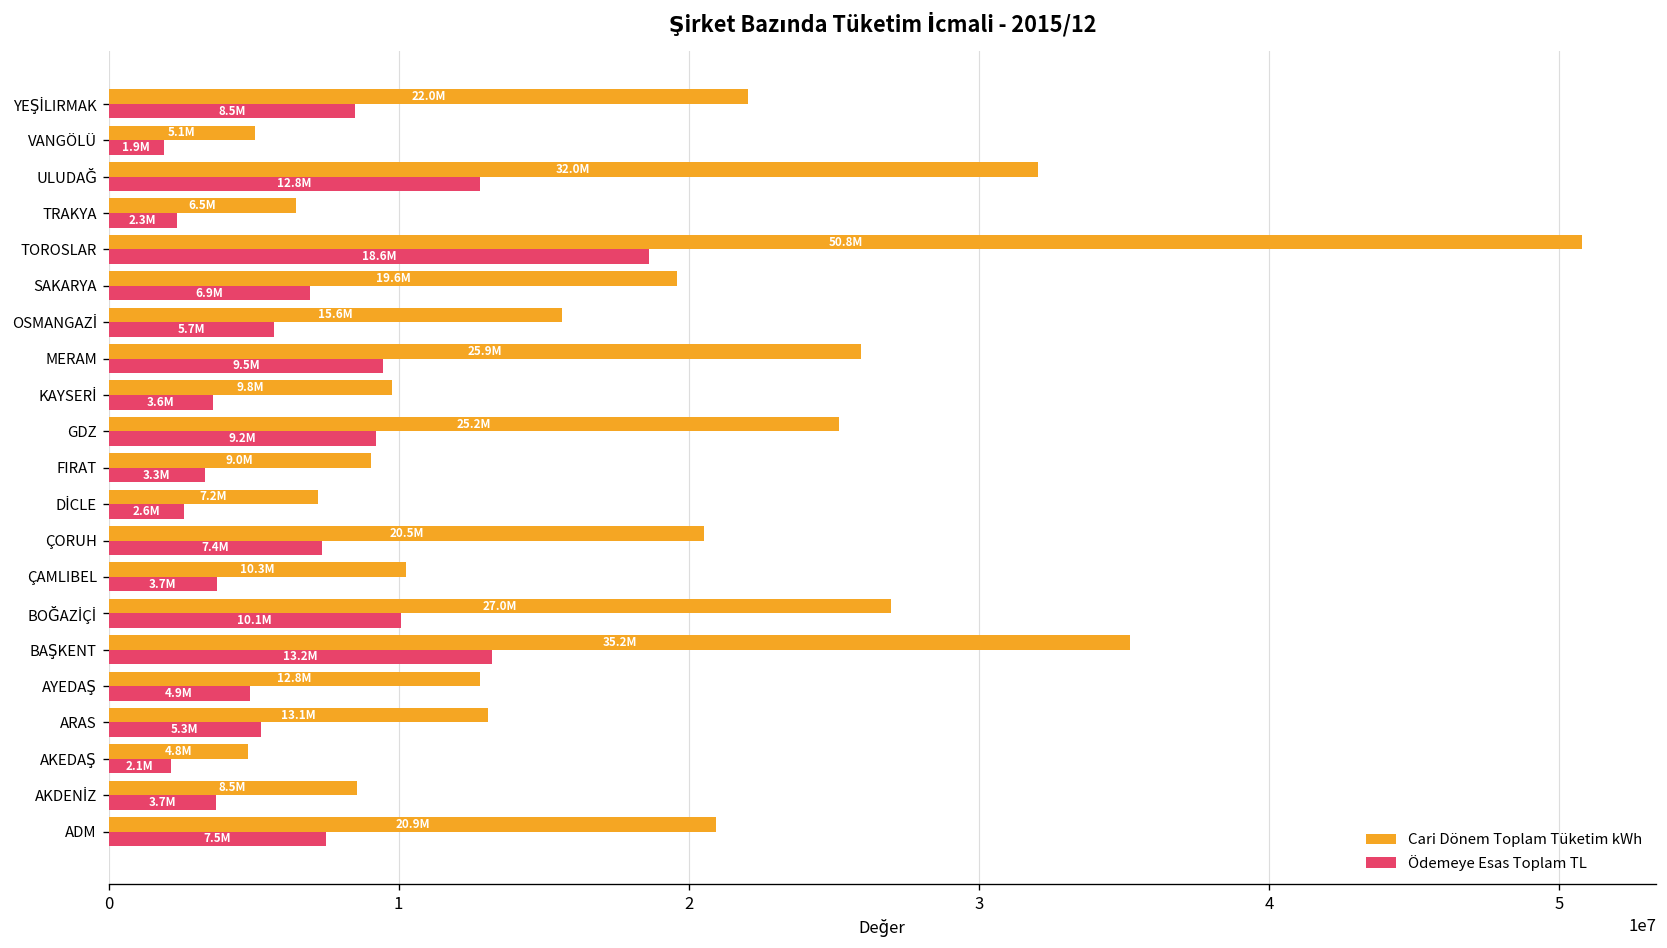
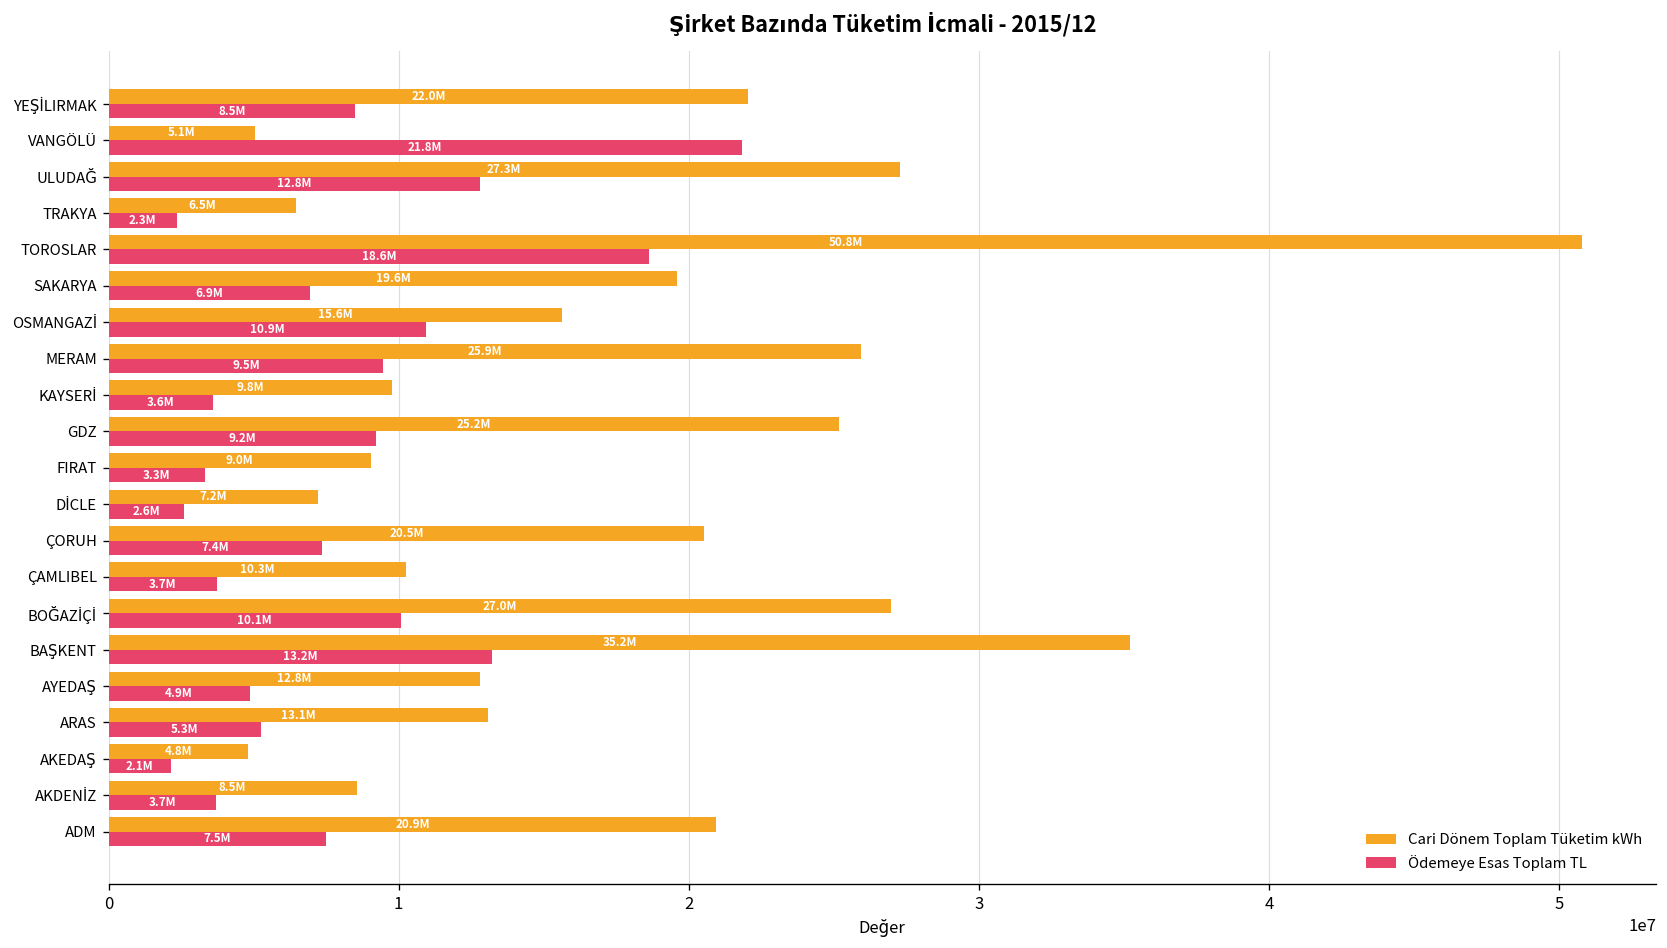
Ödemeye Esas Toplam TL, VANGÖLÜ: 1.9M -> 21.8M
Cari Dönem Toplam Tüketim kWh, ULUDAĞ: 32.0M -> 27.3M
Ödemeye Esas Toplam TL, OSMANGAZİ: 5.7M -> 10.9M
